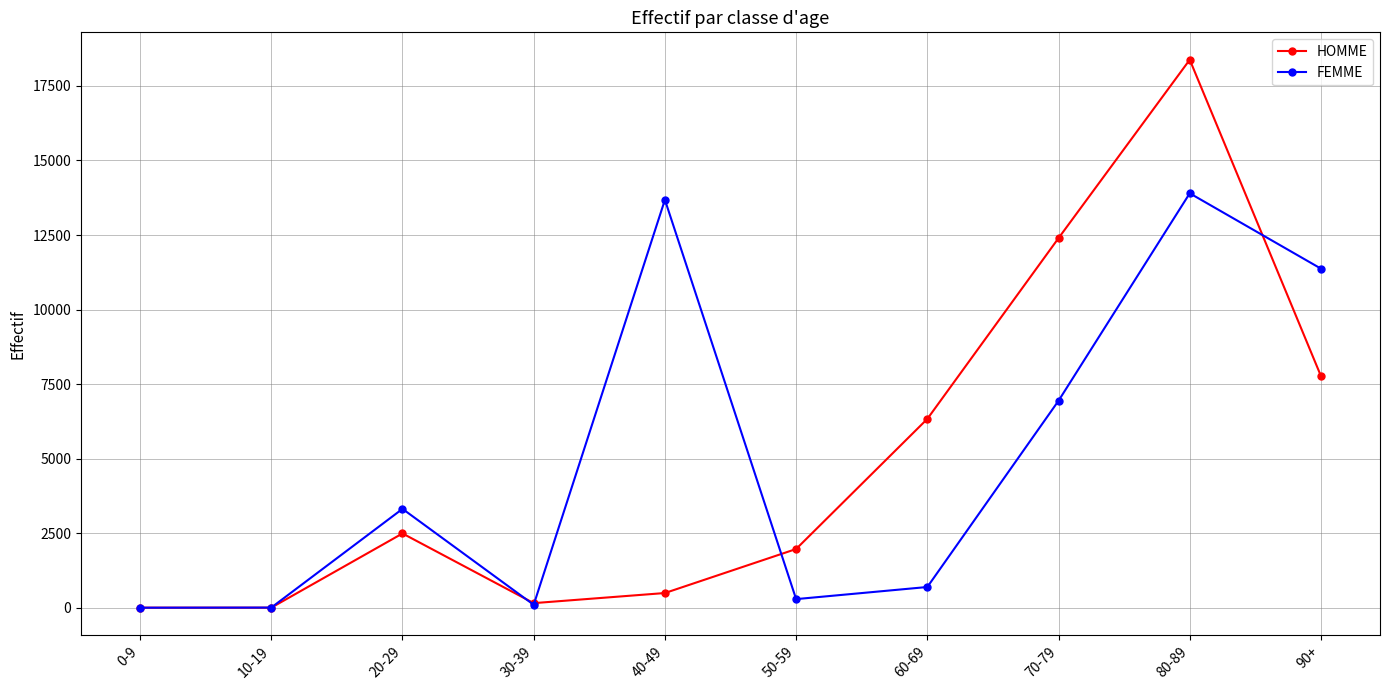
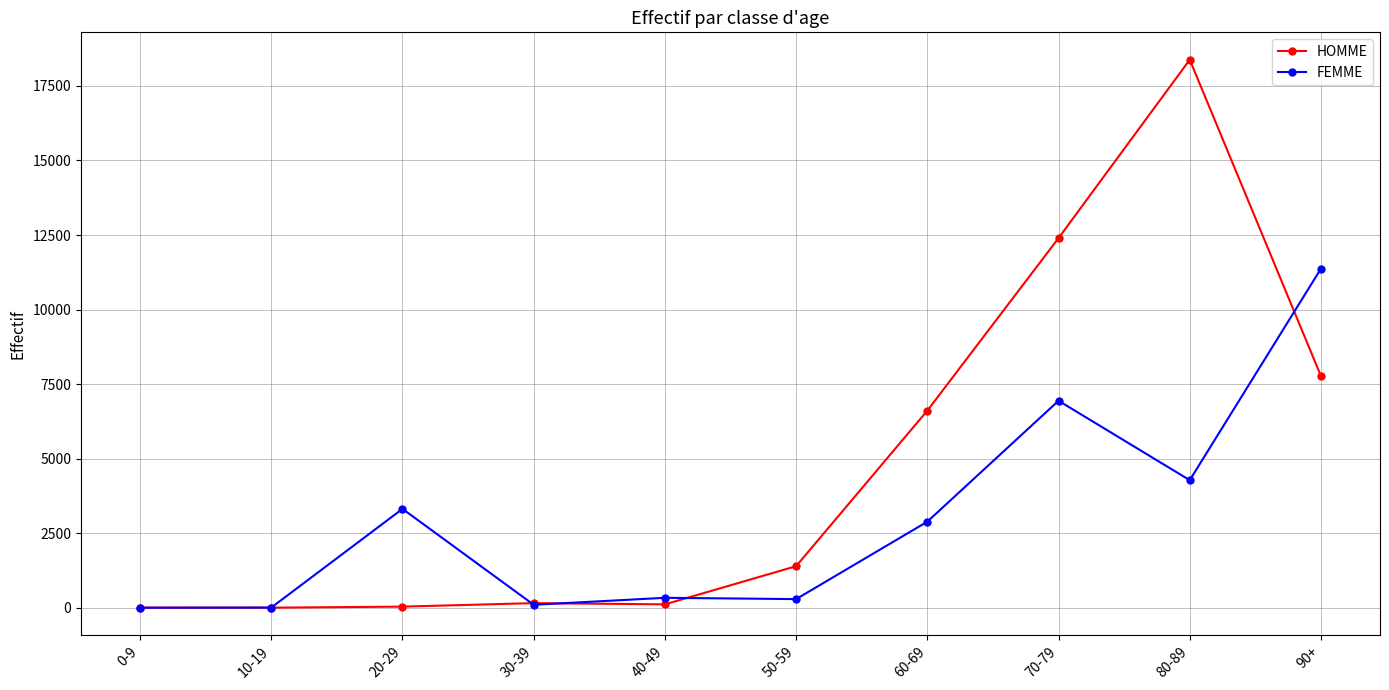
HOMME, 20-29: 2500 -> 0
HOMME, 40-49: 500 -> 100
FEMME, 40-49: 13700 -> 300
HOMME, 50-59: 2000 -> 1400
HOMME, 60-69: 6300 -> 6600
FEMME, 60-69: 700 -> 2900
FEMME, 80-89: 13900 -> 4300
